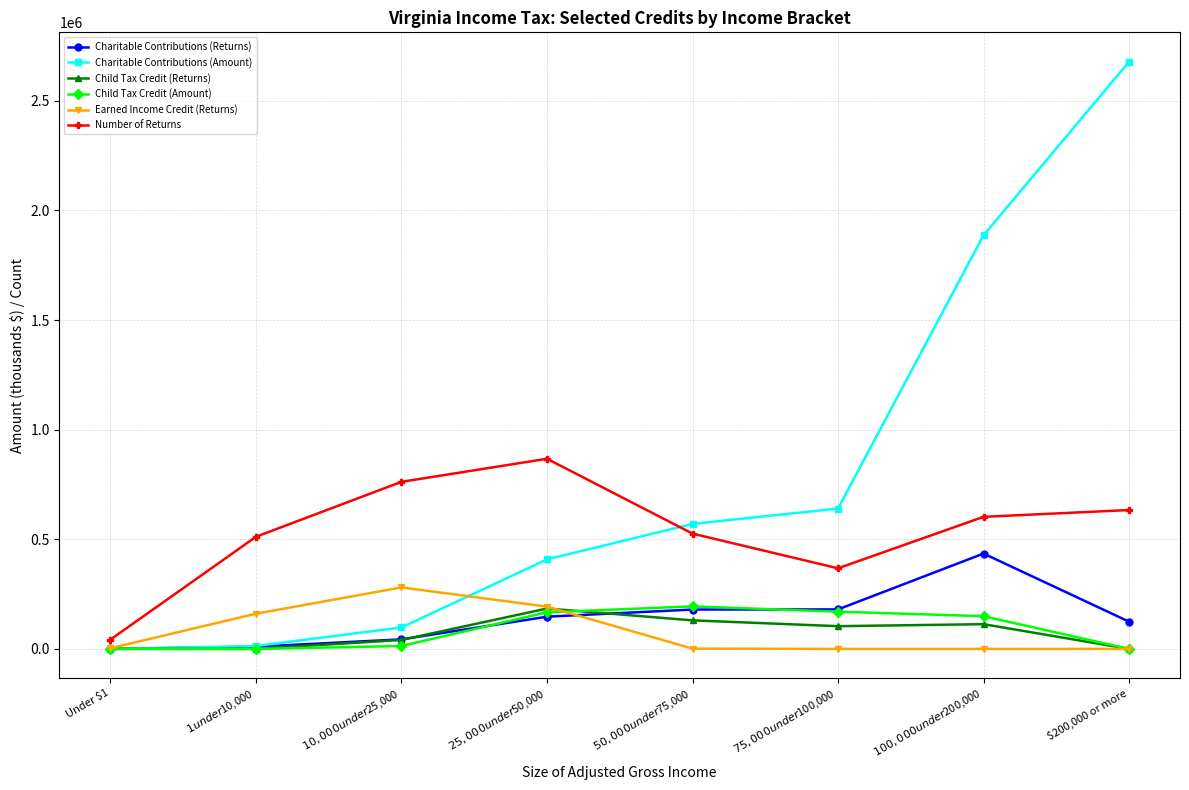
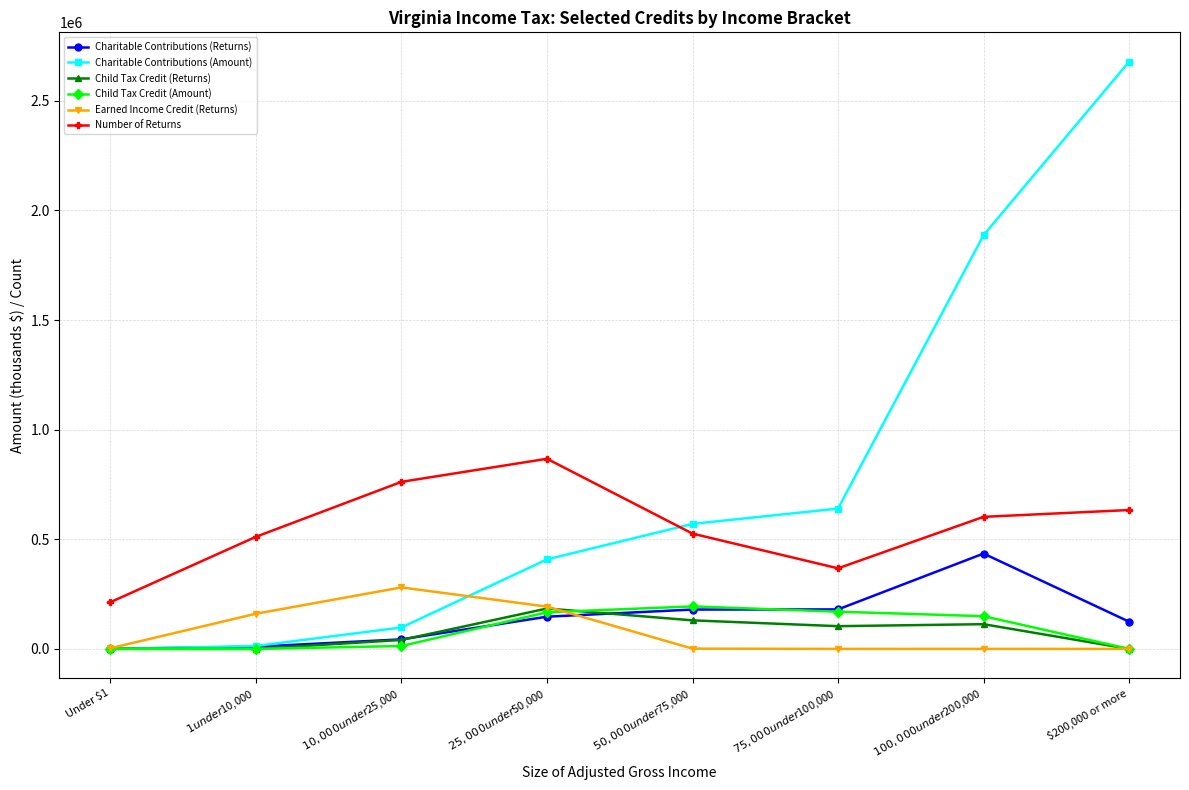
Number of Returns, Under $1: 40000 -> 210000
